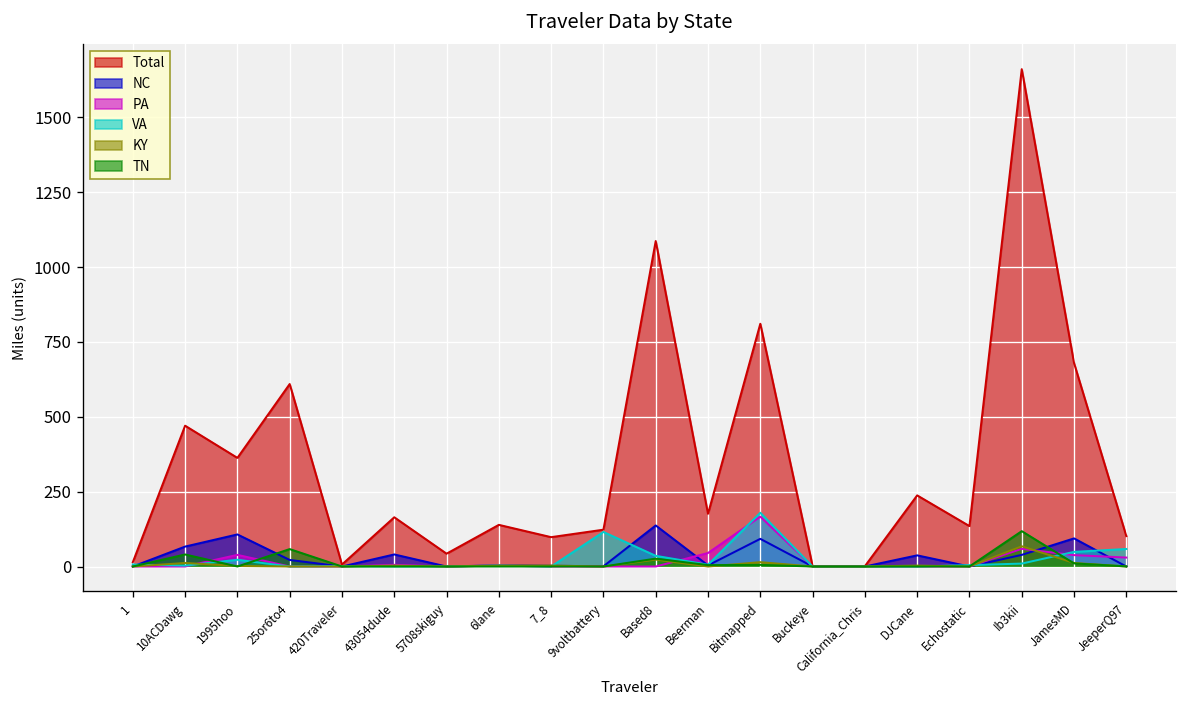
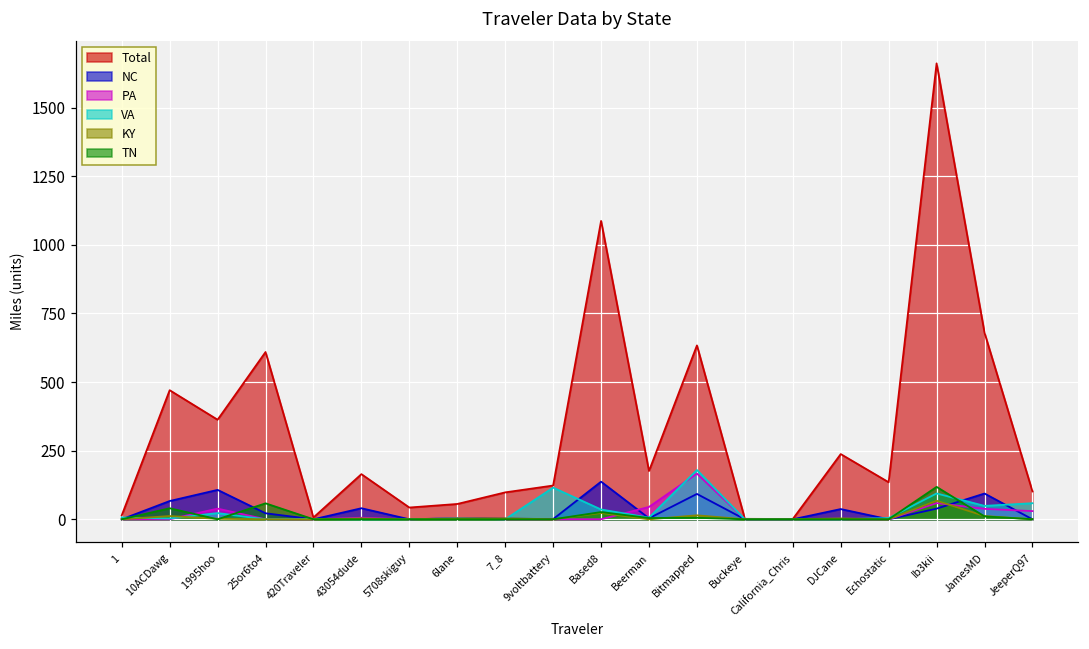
Total, 6lane: 140 -> 60
Total, Bitmapped: 810 -> 630
VA, Ib3kii: 10 -> 90
